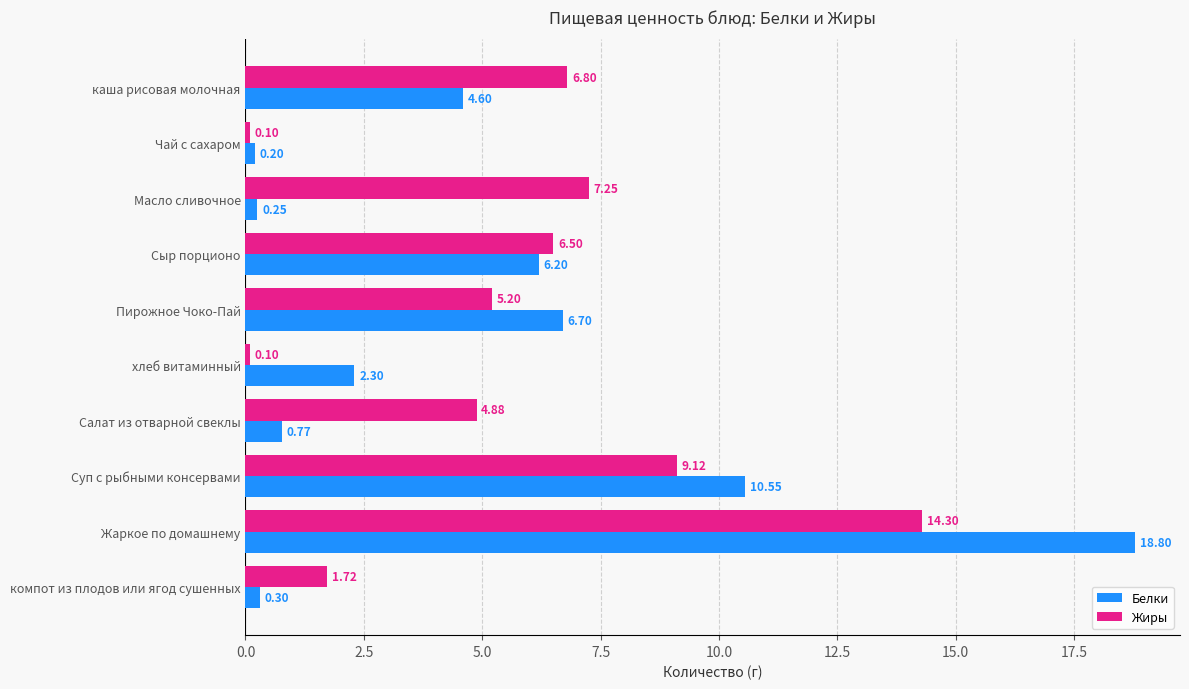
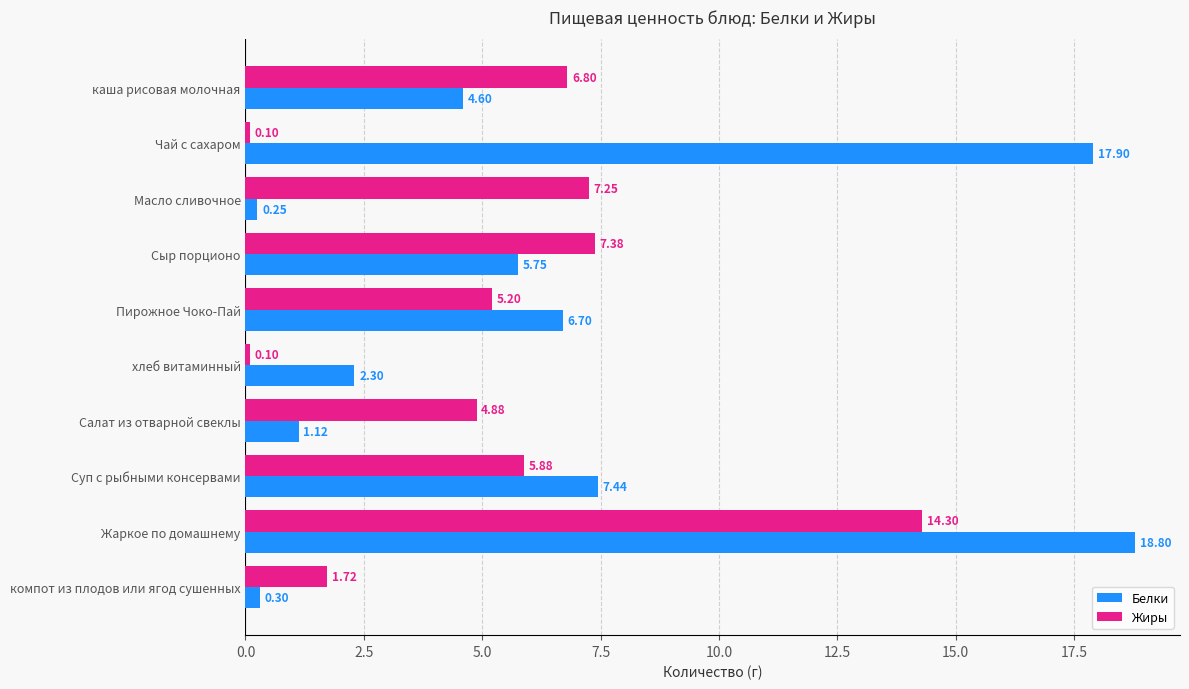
Белки, Чай с сахаром: 0.20 -> 17.90
Жиры, Сыр порционо: 6.50 -> 7.38
Белки, Сыр порционо: 6.20 -> 5.75
Белки, Салат из отварной свеклы: 0.77 -> 1.12
Жиры, Суп с рыбными консервами: 9.12 -> 5.88
Белки, Суп с рыбными консервами: 10.55 -> 7.44
